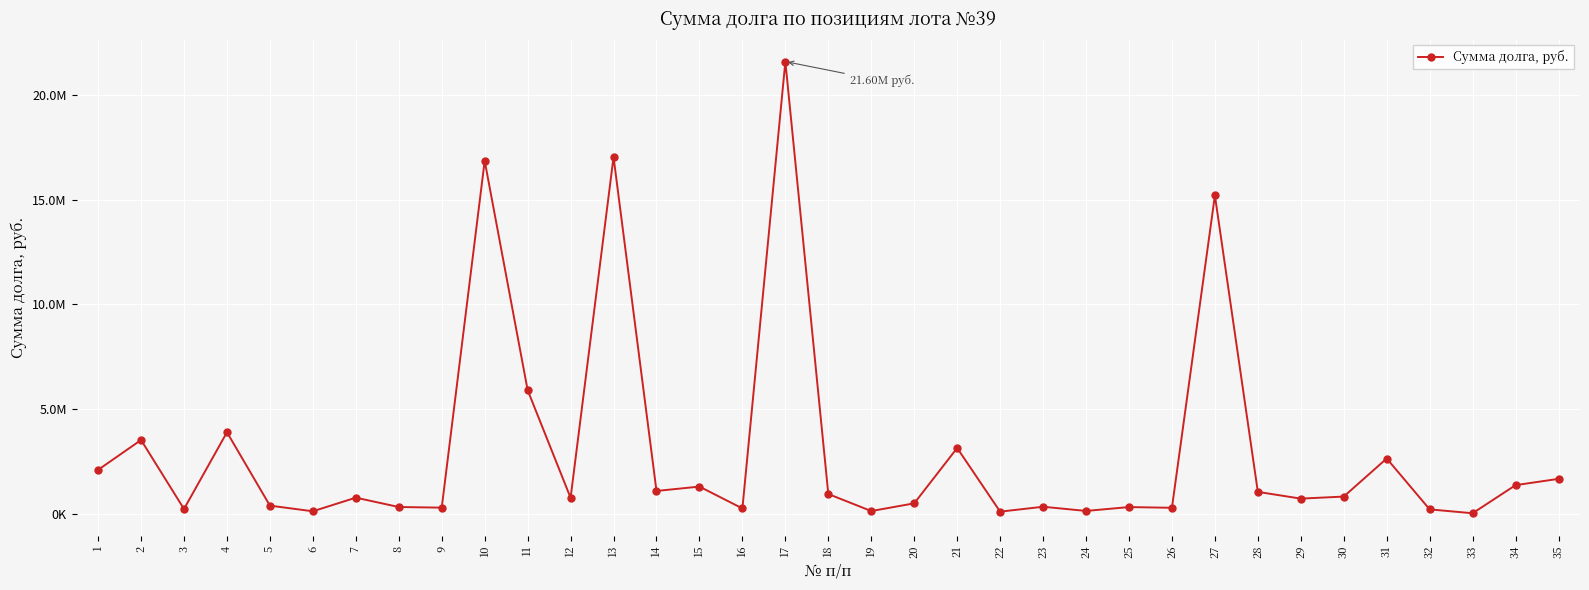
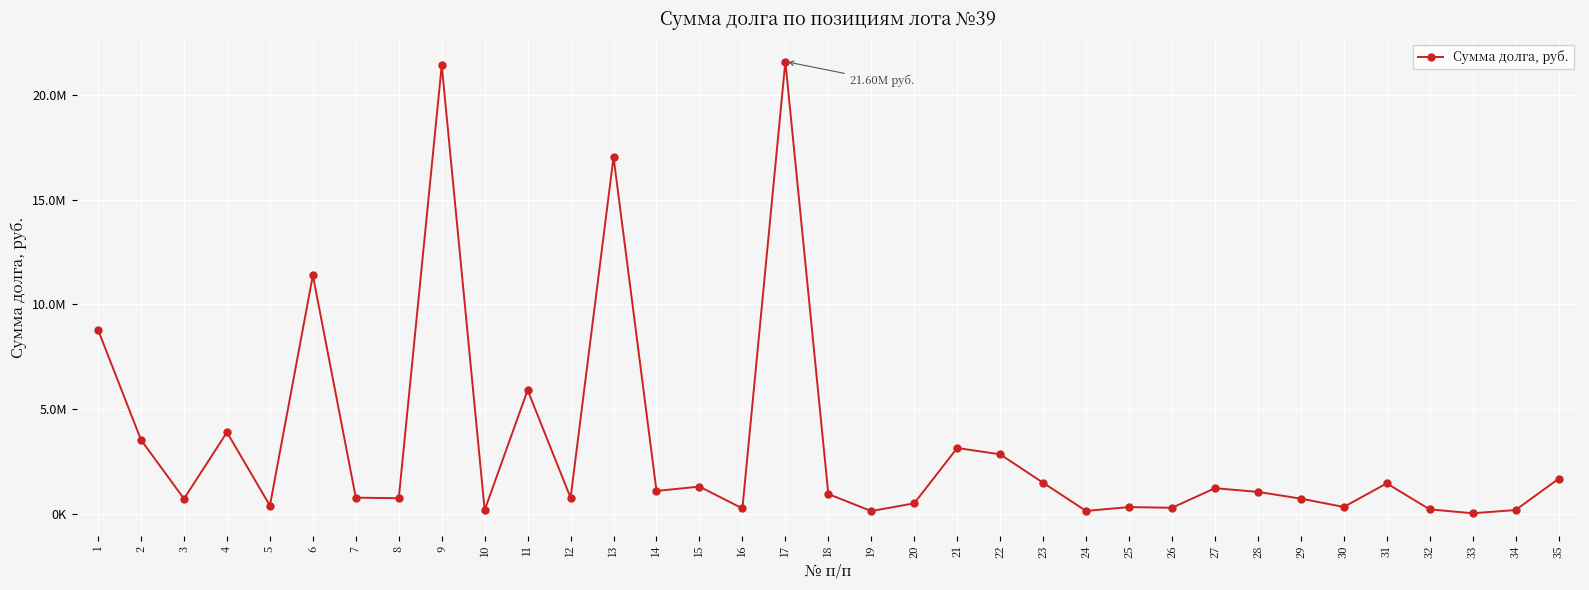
1: 2100000 -> 8800000
3: 200000 -> 700000
6: 100000 -> 11400000
8: 300000 -> 700000
9: 300000 -> 21400000
10: 16900000 -> 200000
22: 100000 -> 2800000
23: 300000 -> 1500000
27: 15200000 -> 1200000
30: 800000 -> 300000
31: 2600000 -> 1500000
34: 1400000 -> 200000
